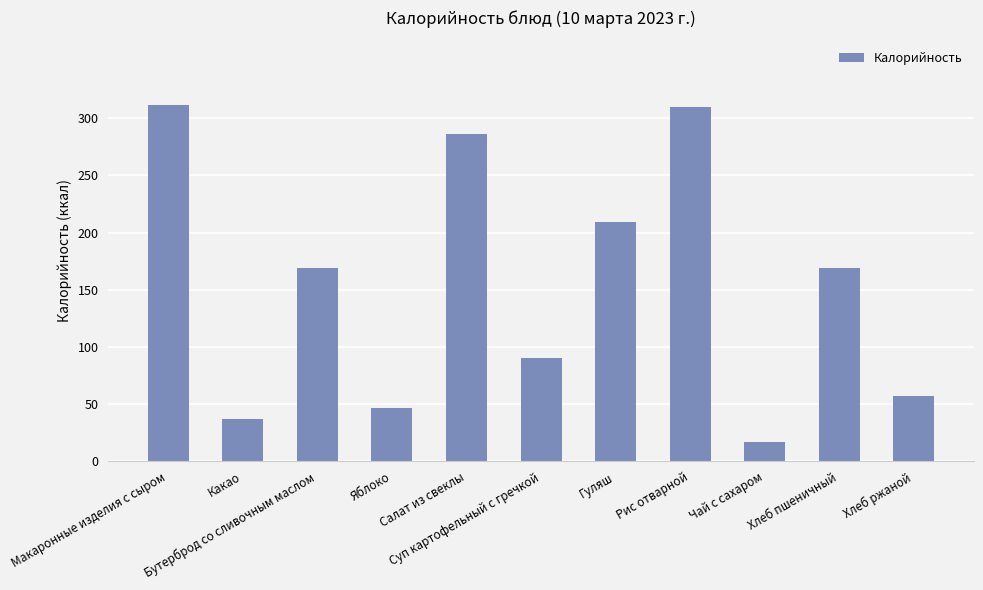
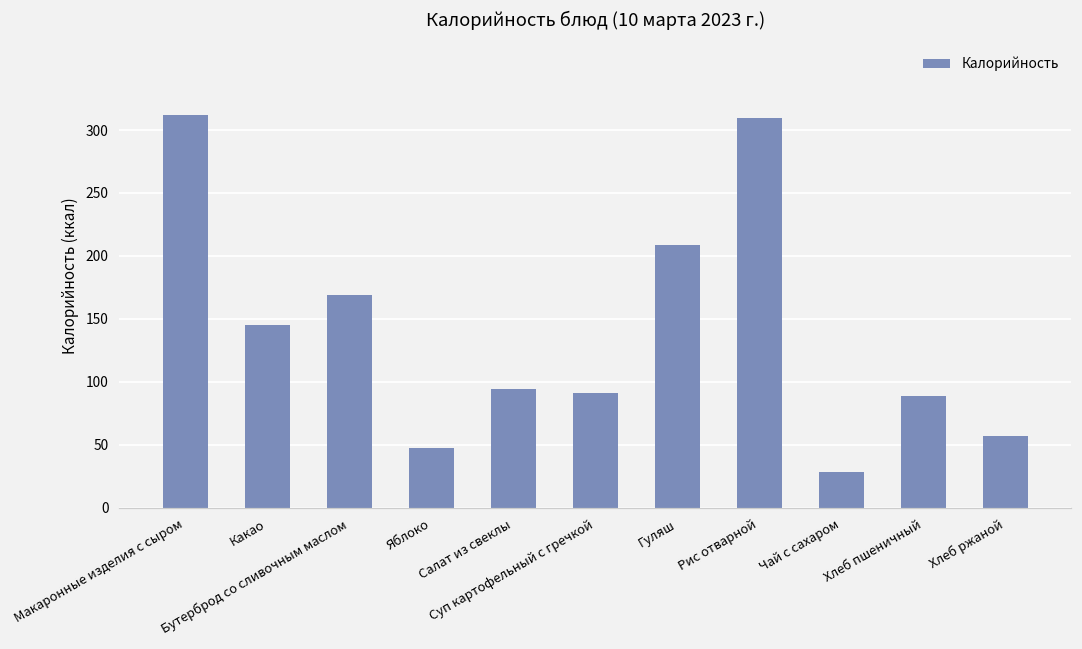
Какао: 37 -> 145
Салат из свеклы: 286 -> 94
Чай с сахаром: 17 -> 28
Хлеб пшеничный: 169 -> 88
